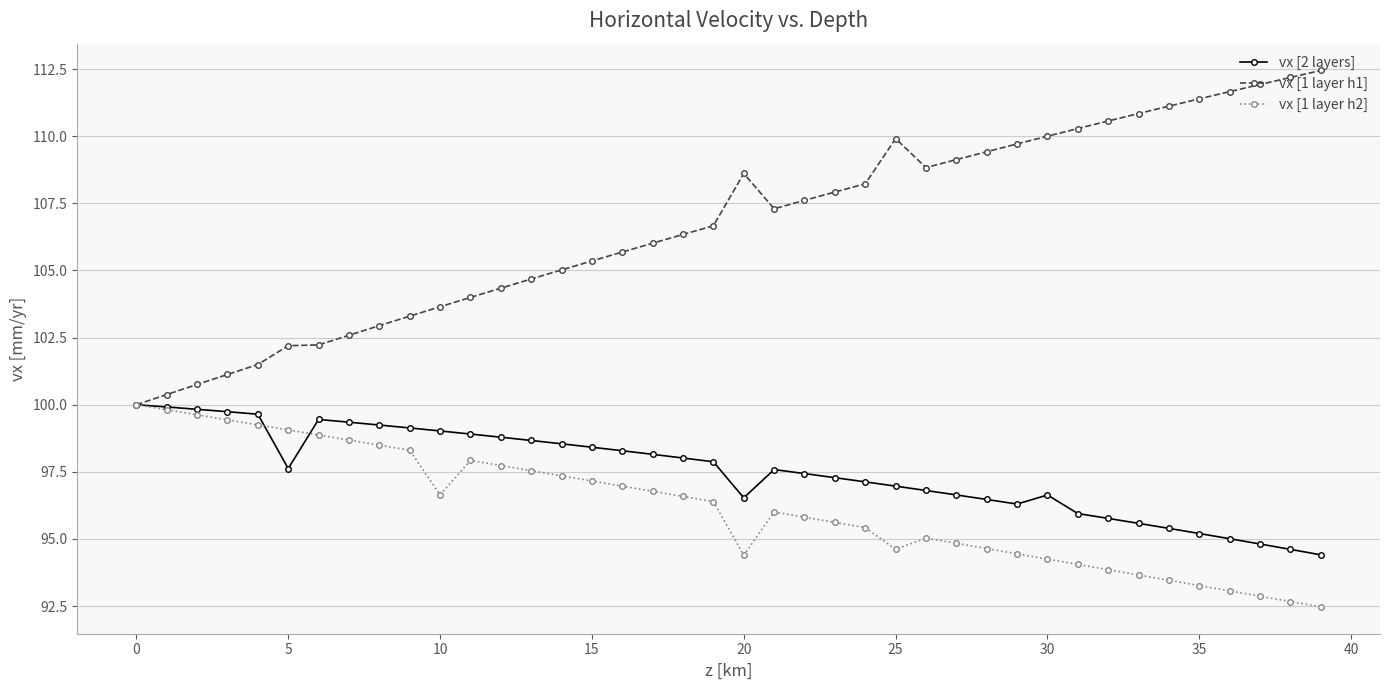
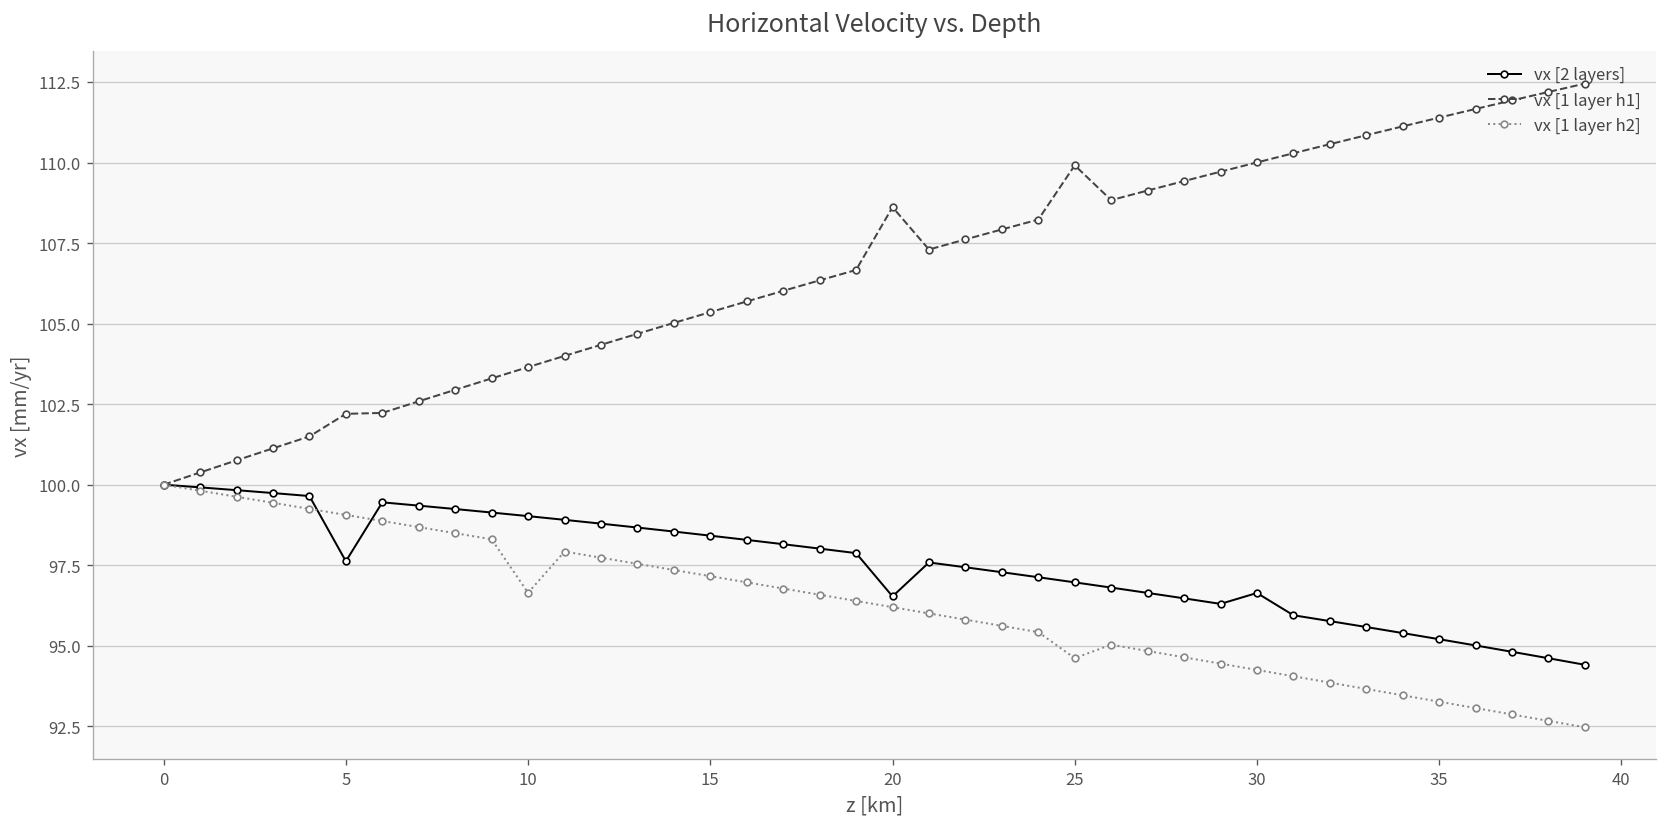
vx [1 layer h2], 20: 94.4 -> 96.2
